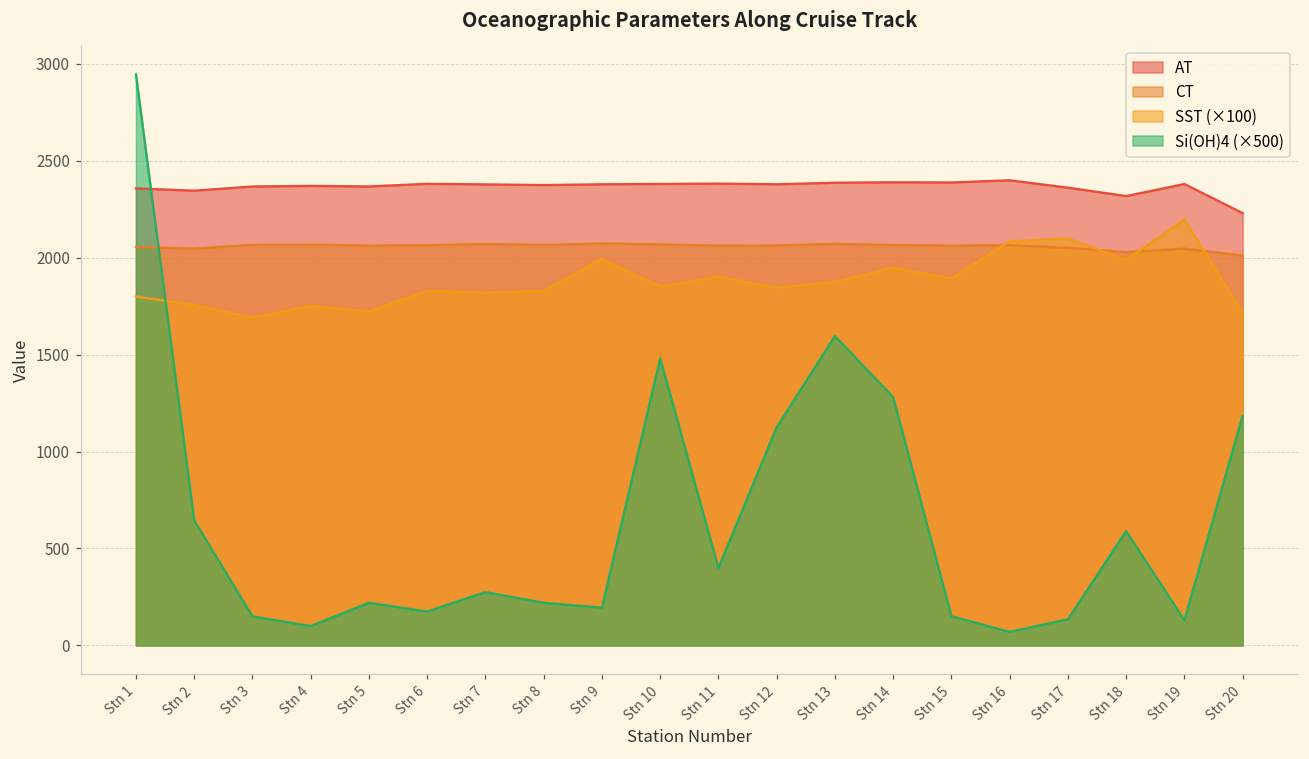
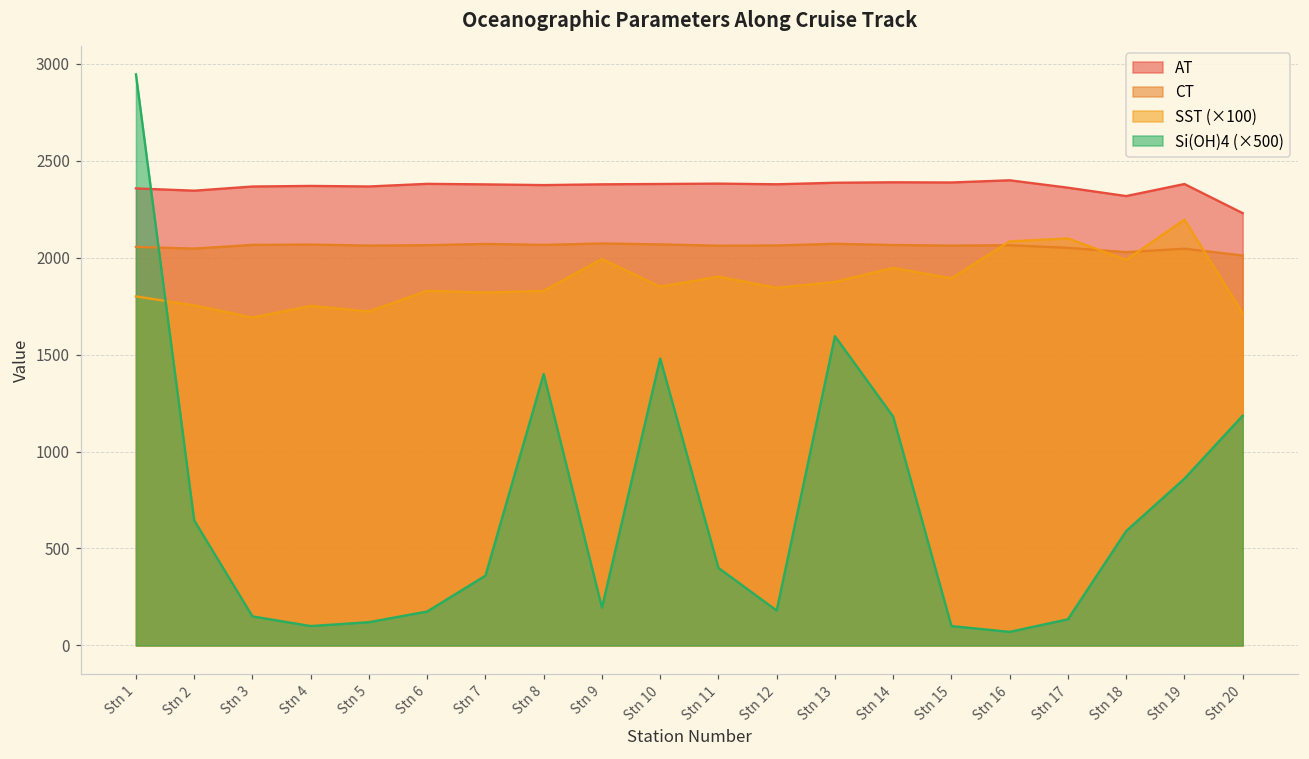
Si(OH)4 (×500), Stn 5: 220 -> 120
Si(OH)4 (×500), Stn 7: 280 -> 360
Si(OH)4 (×500), Stn 8: 220 -> 1400
Si(OH)4 (×500), Stn 12: 1130 -> 180
Si(OH)4 (×500), Stn 14: 1280 -> 1180
Si(OH)4 (×500), Stn 15: 150 -> 100
Si(OH)4 (×500), Stn 19: 130 -> 860
